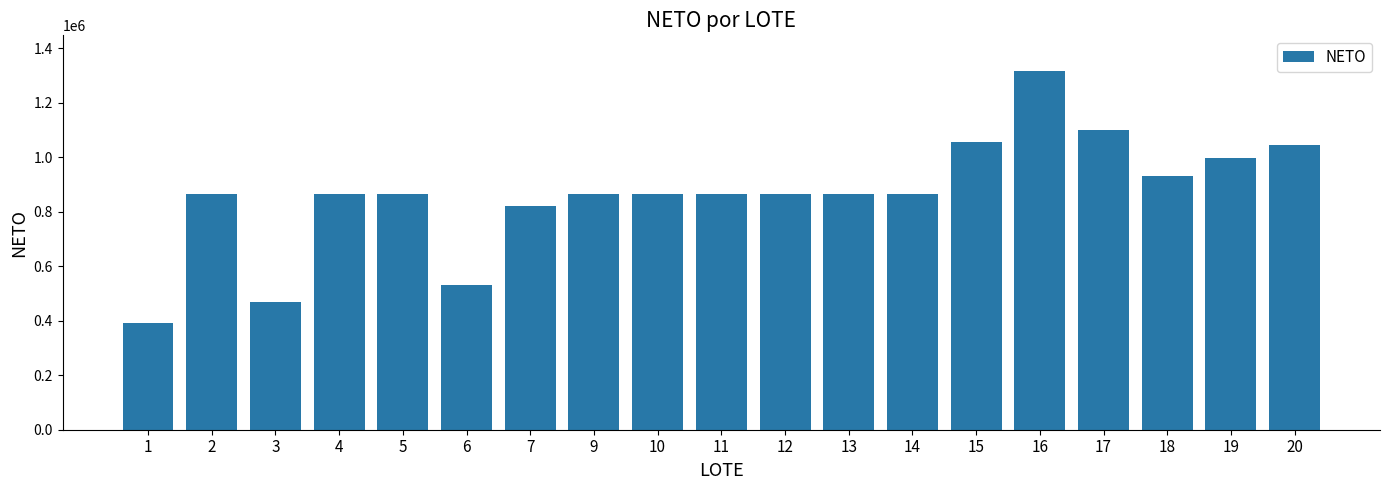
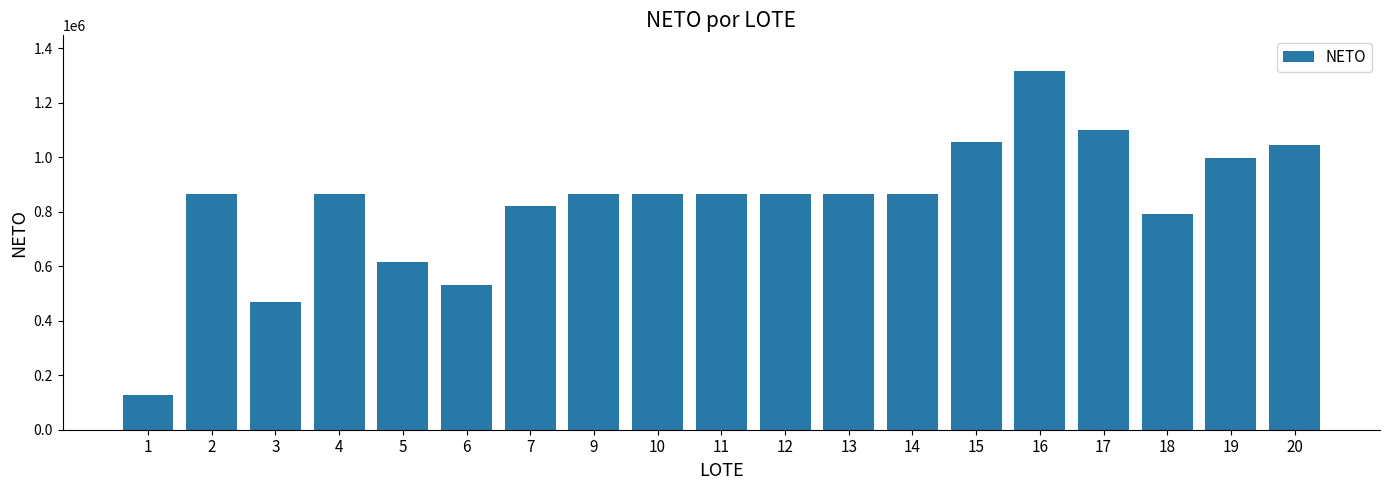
1: 390000 -> 130000
5: 870000 -> 610000
18: 930000 -> 790000
